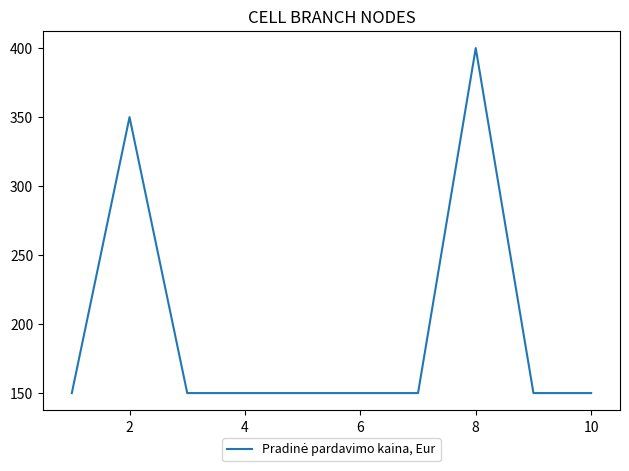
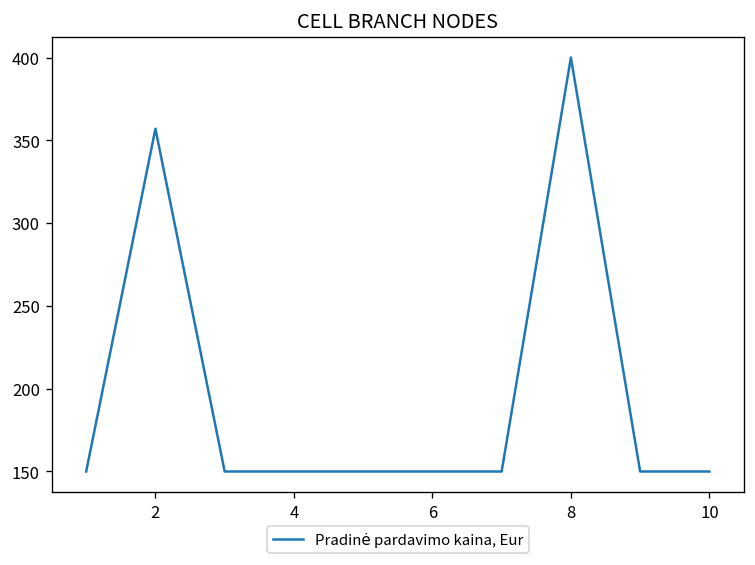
2: 350 -> 357
